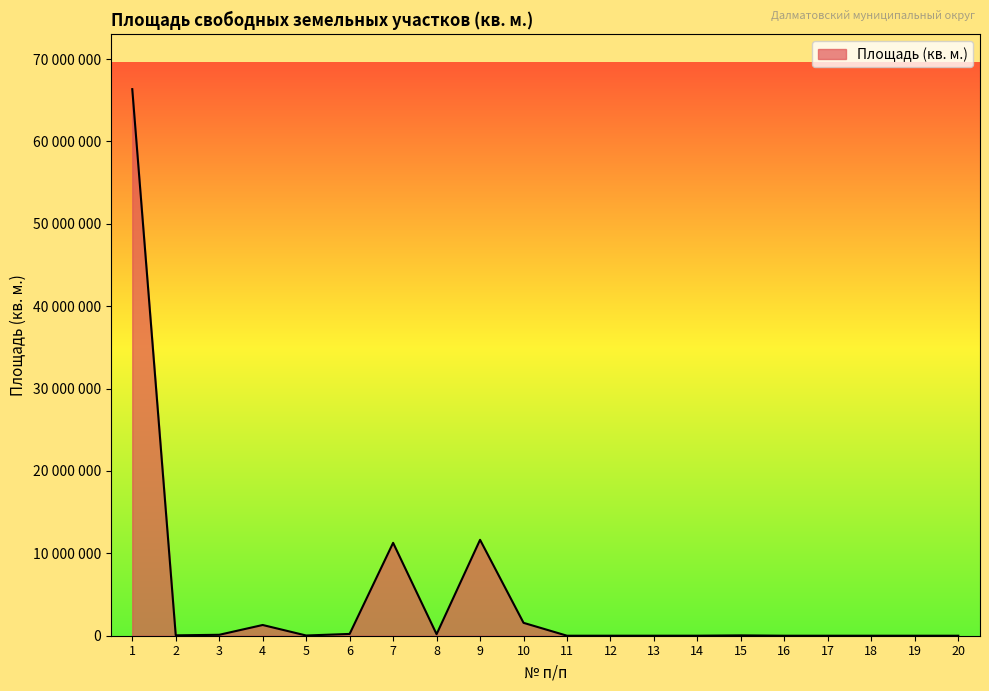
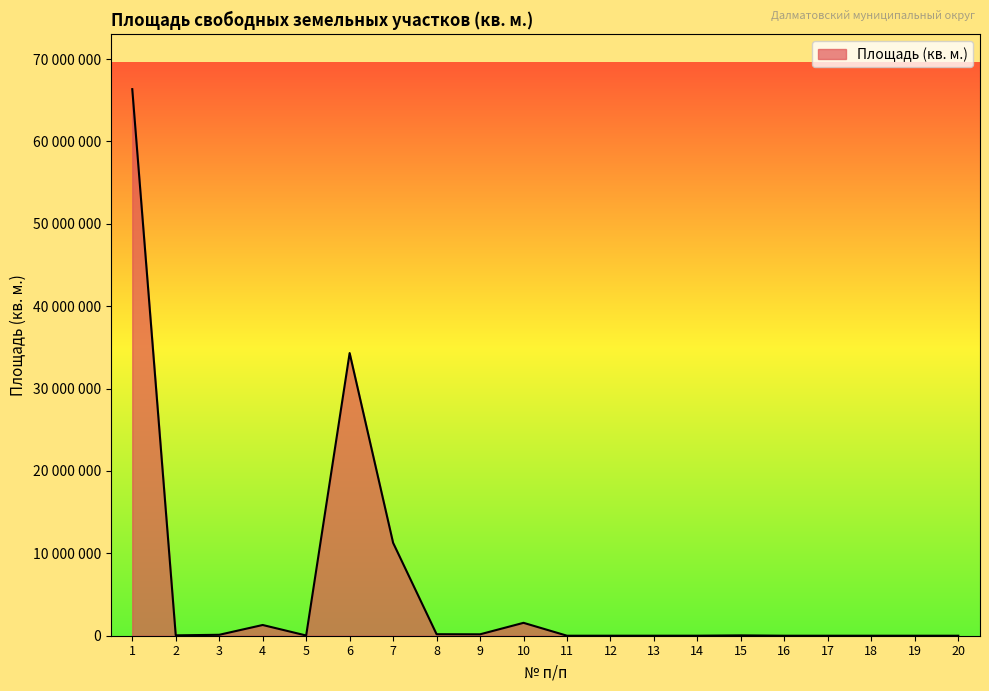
6: 0 -> 34000000
9: 12000000 -> 0
